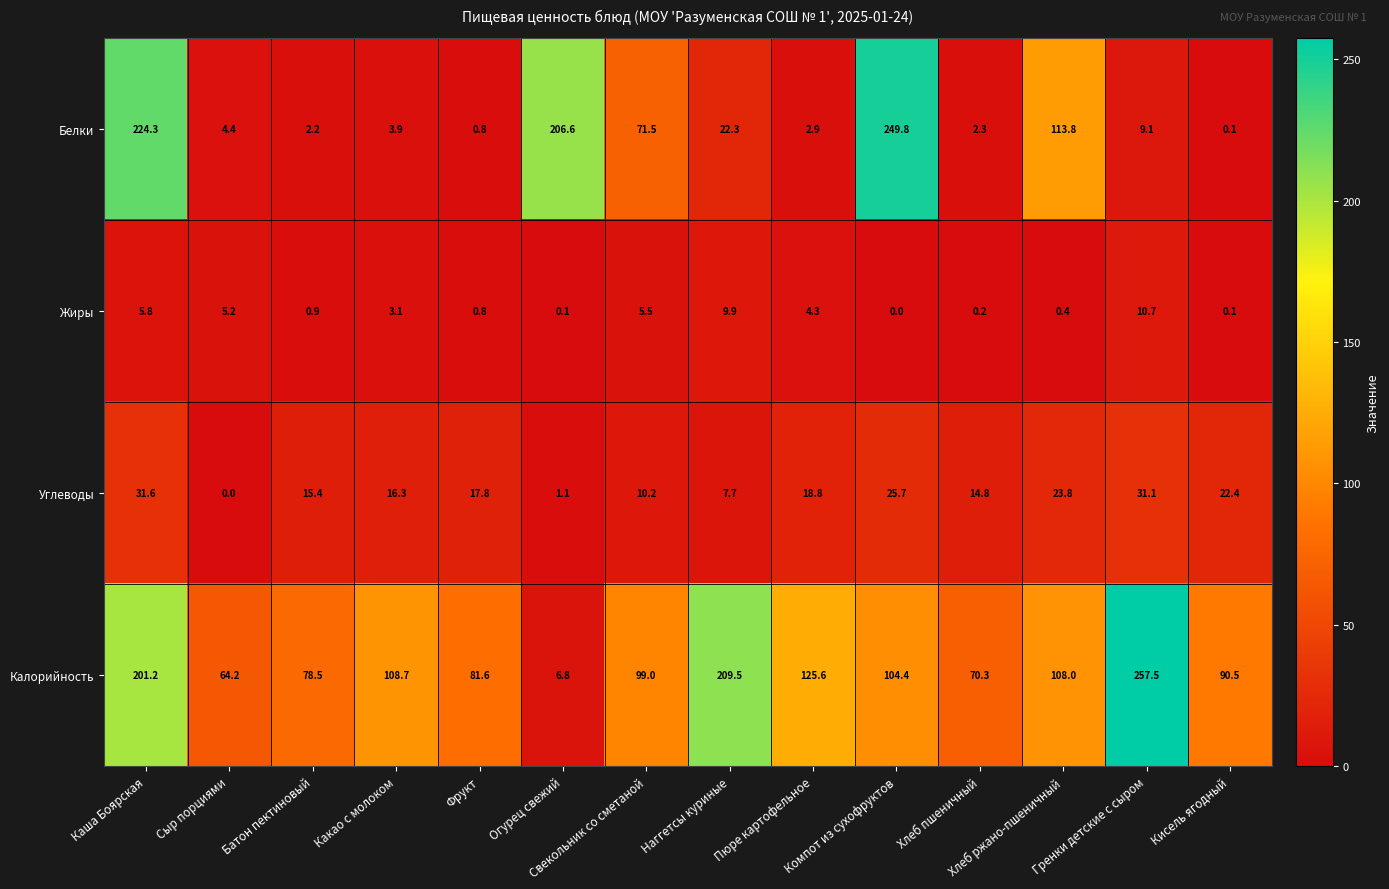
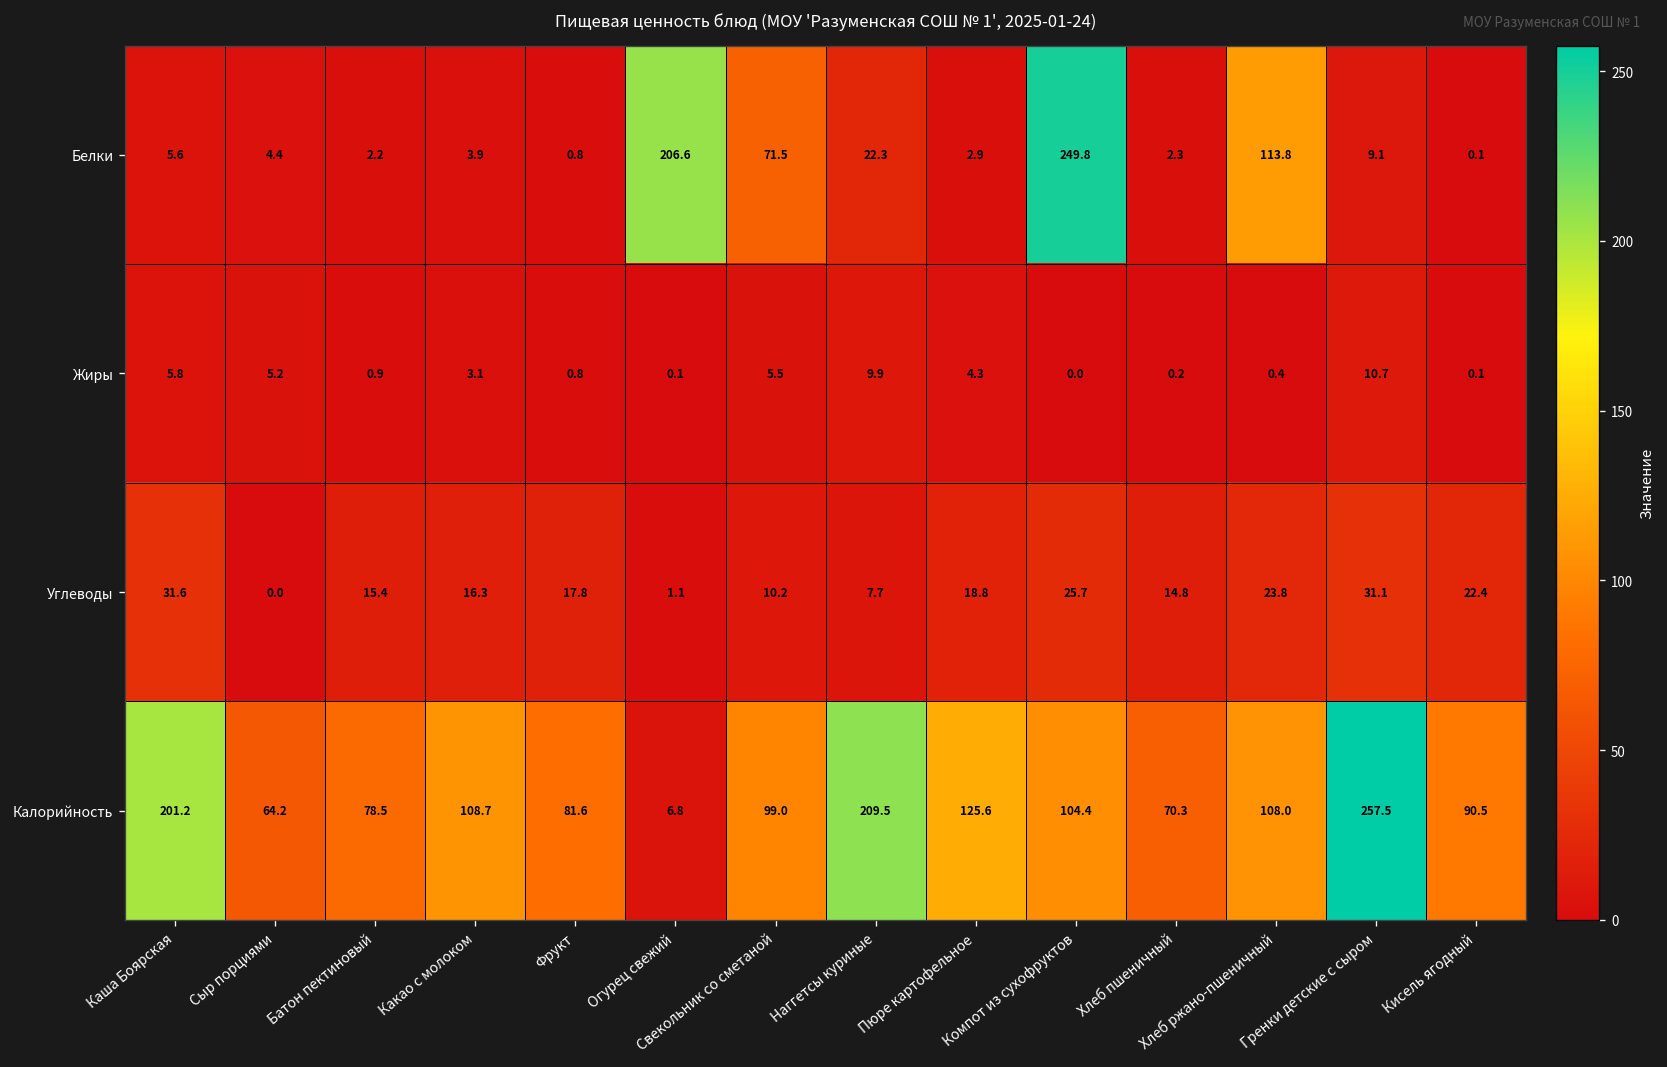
Белки, Каша Боярская: 224.3 -> 5.6
